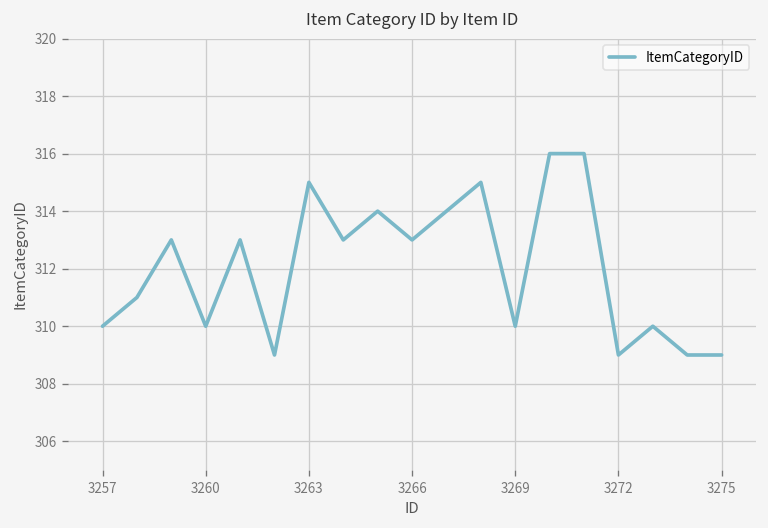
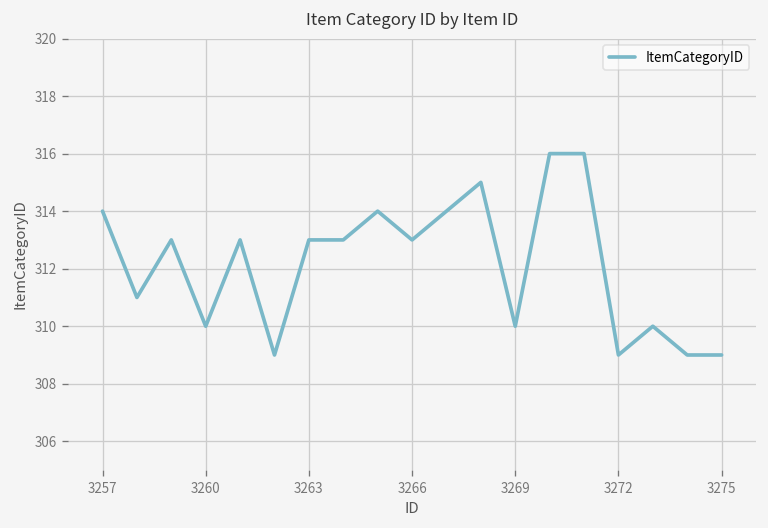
3257: 310 -> 314
3263: 315 -> 313
